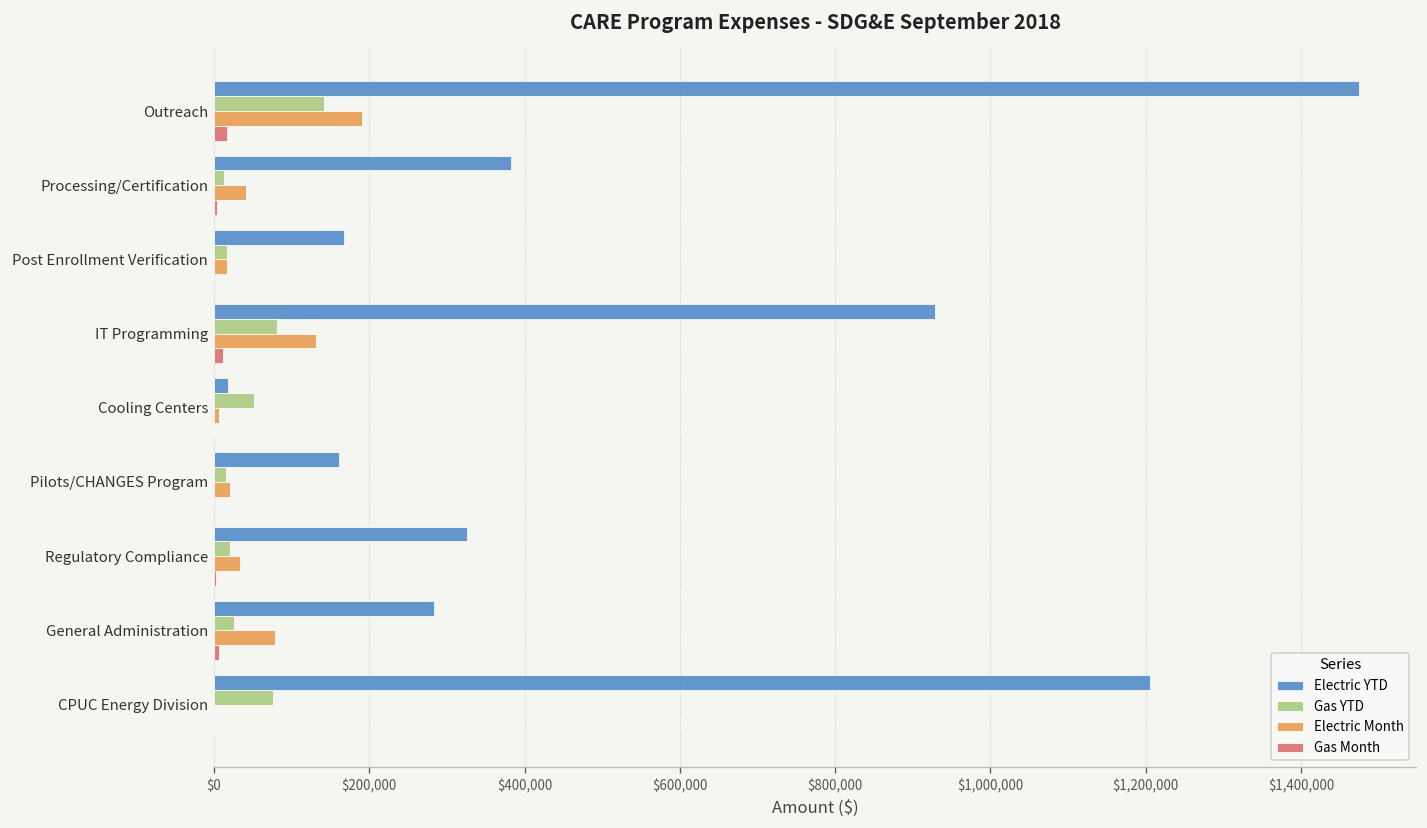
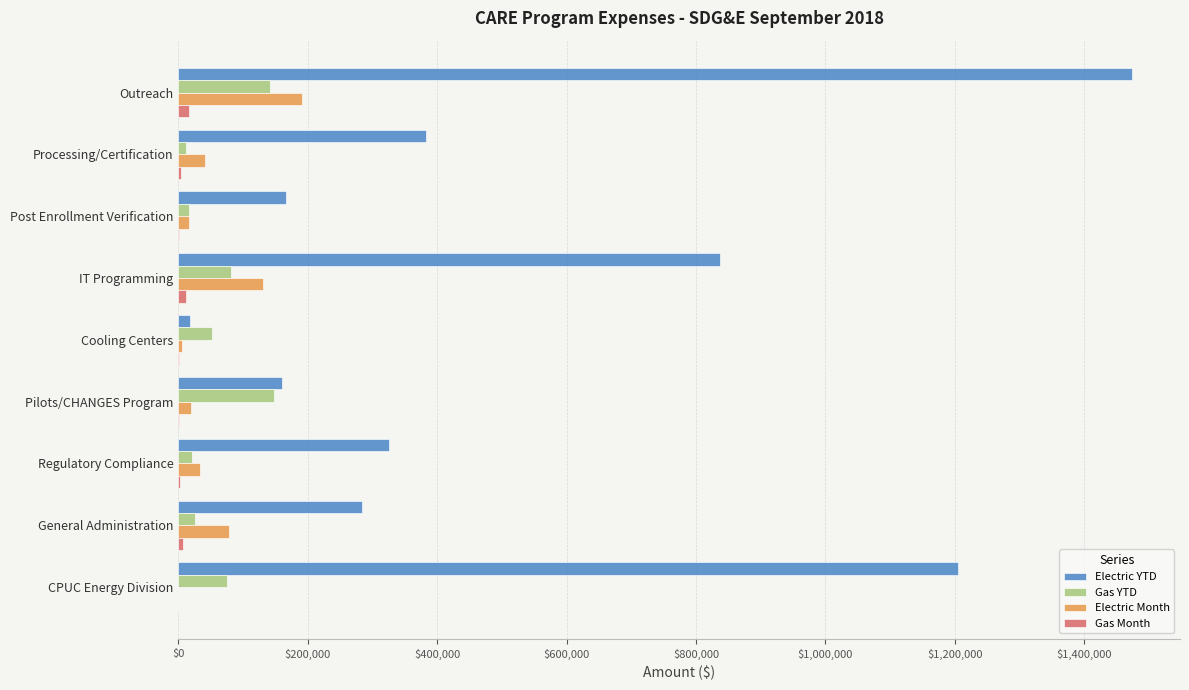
Electric YTD, IT Programming: $930,000 -> $840,000
Gas YTD, Pilots/CHANGES Program: $20,000 -> $150,000
